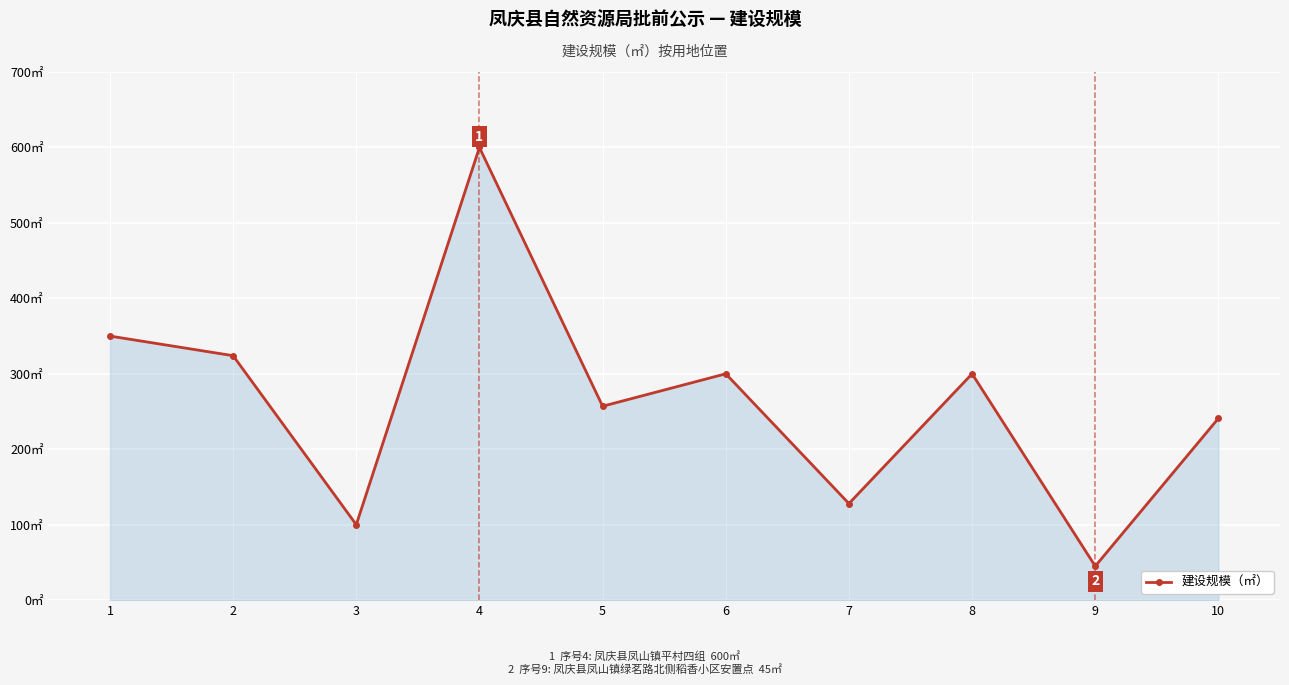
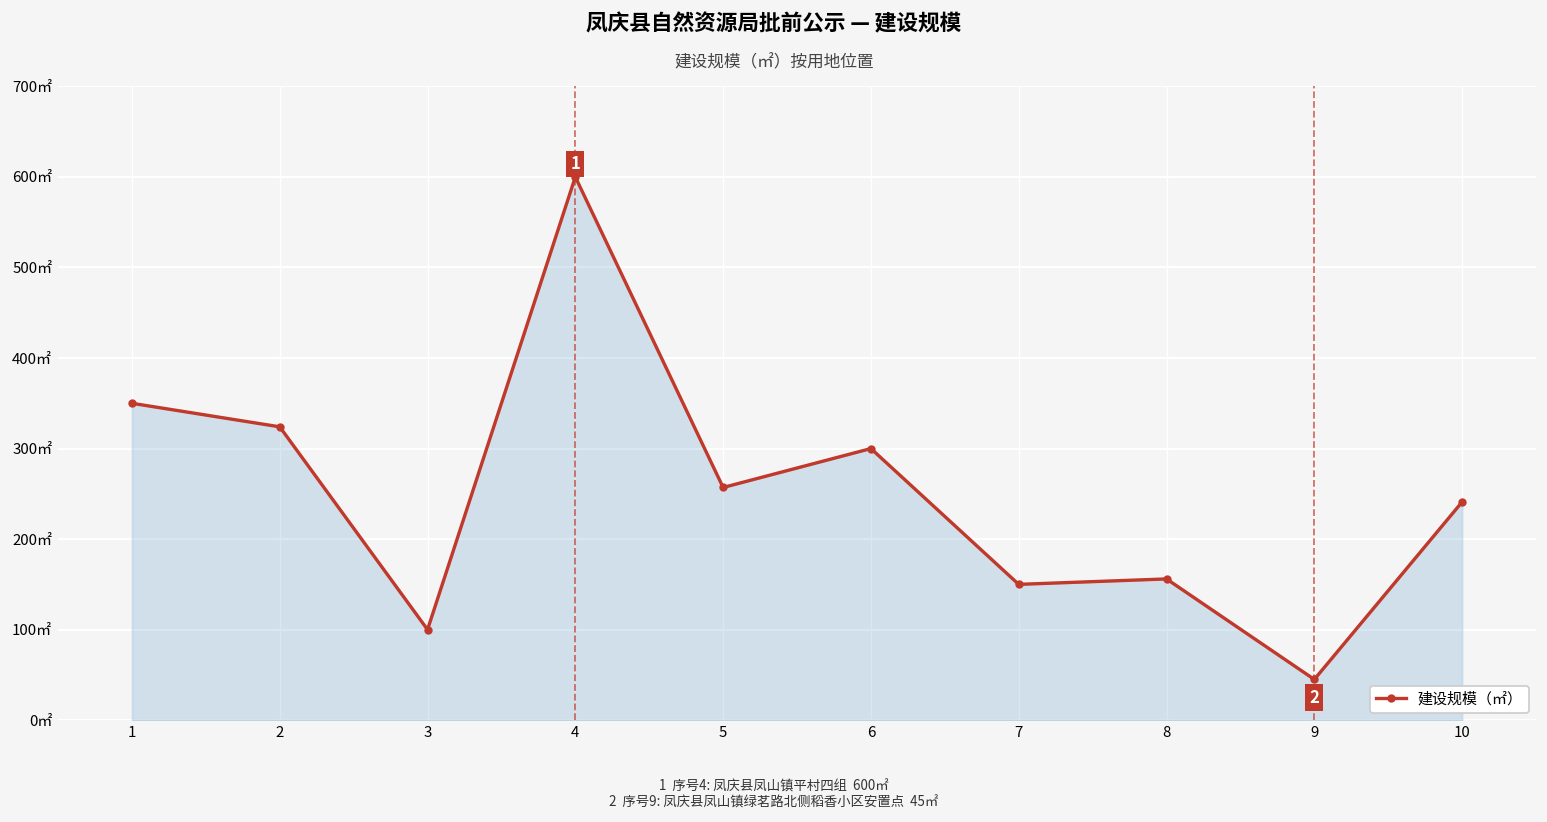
7: 130㎡ -> 150㎡
8: 300㎡ -> 160㎡
